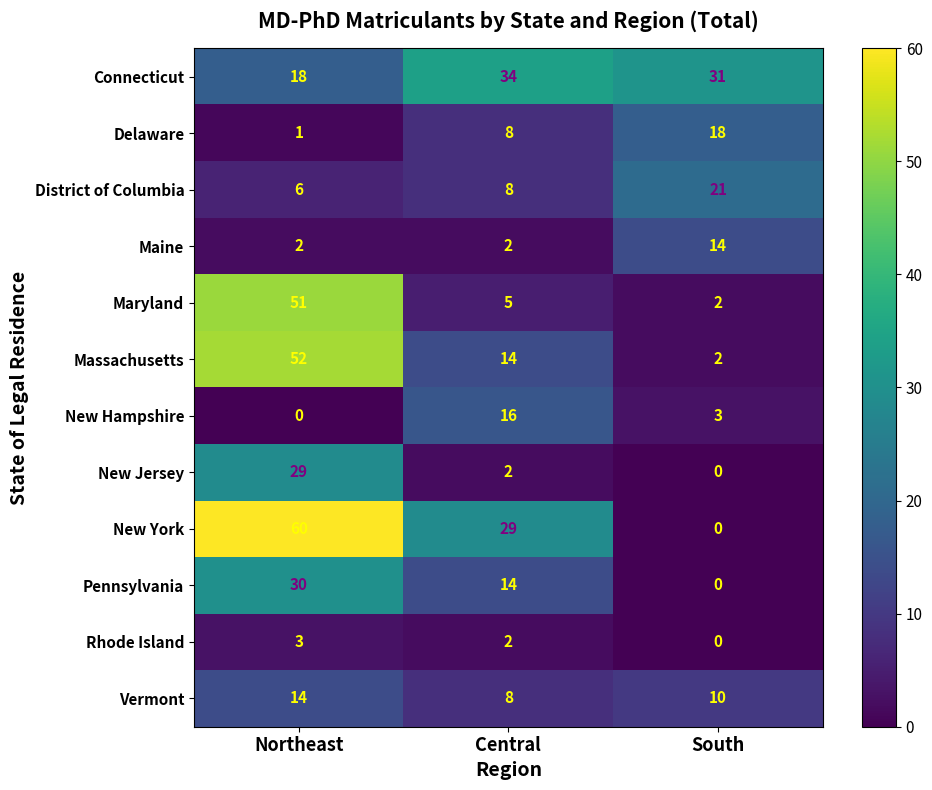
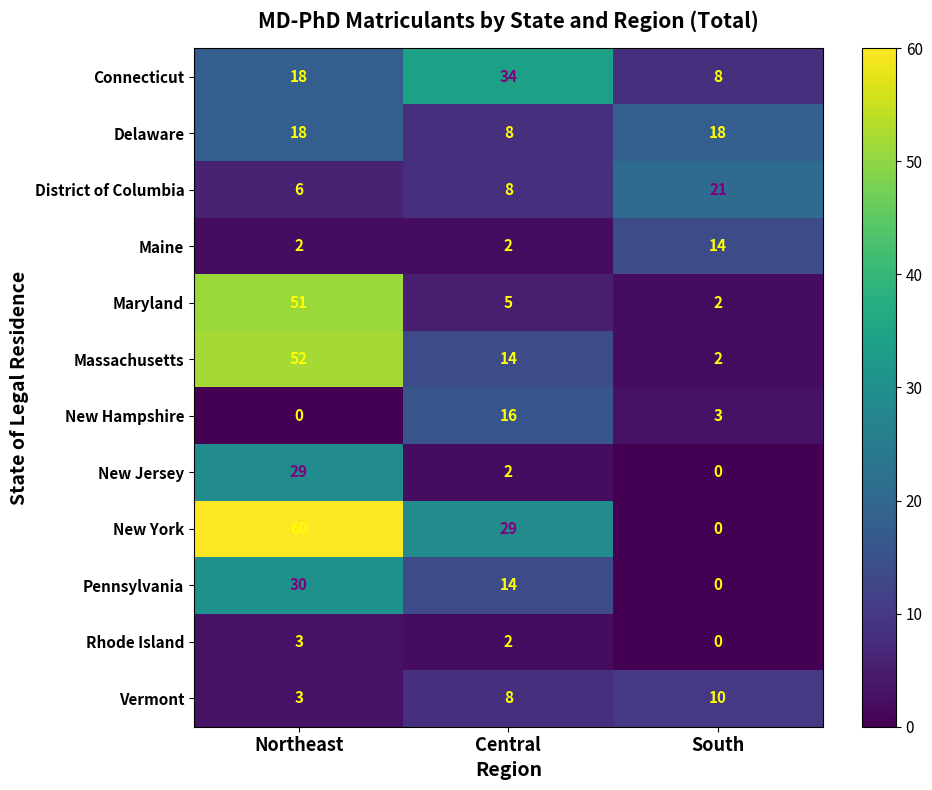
Connecticut, South: 31 -> 8
Delaware, Northeast: 1 -> 18
Vermont, Northeast: 14 -> 3
